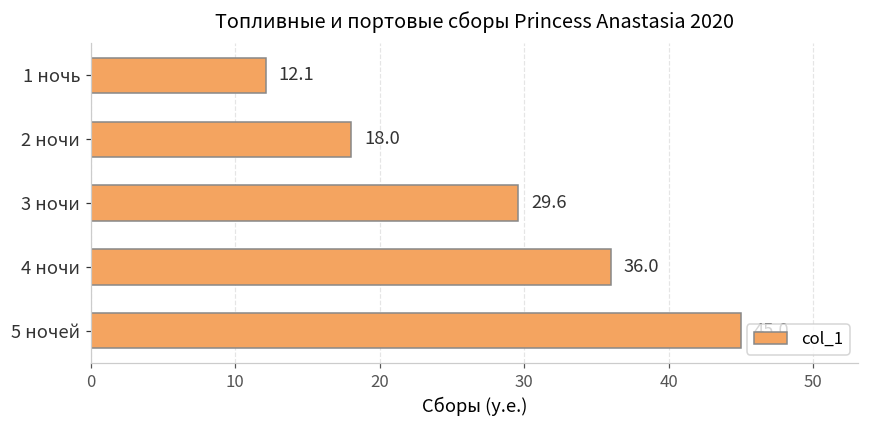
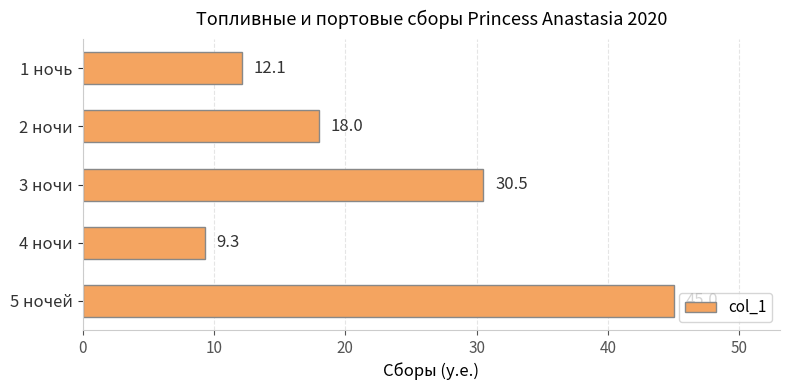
3 ночи: 29.6 -> 30.5
4 ночи: 36.0 -> 9.3
